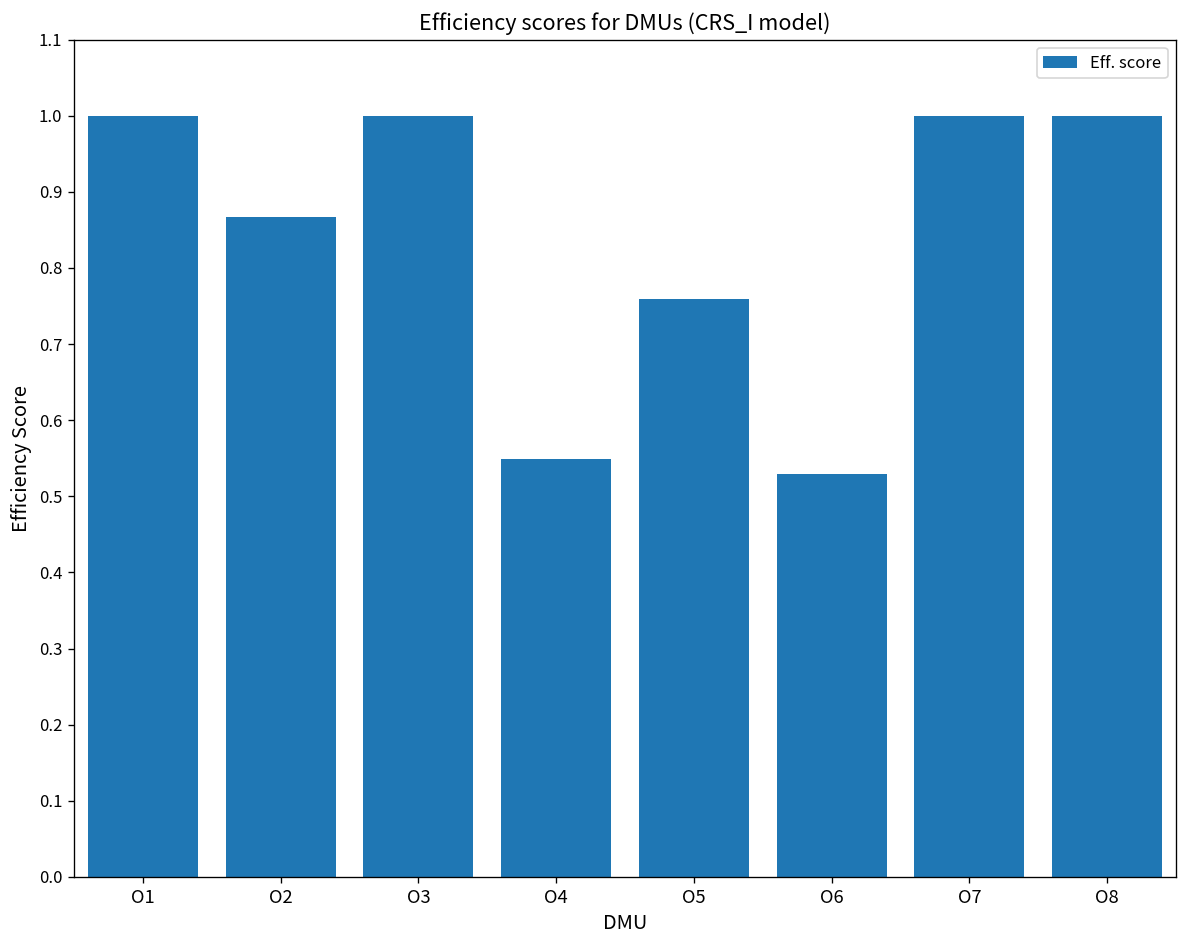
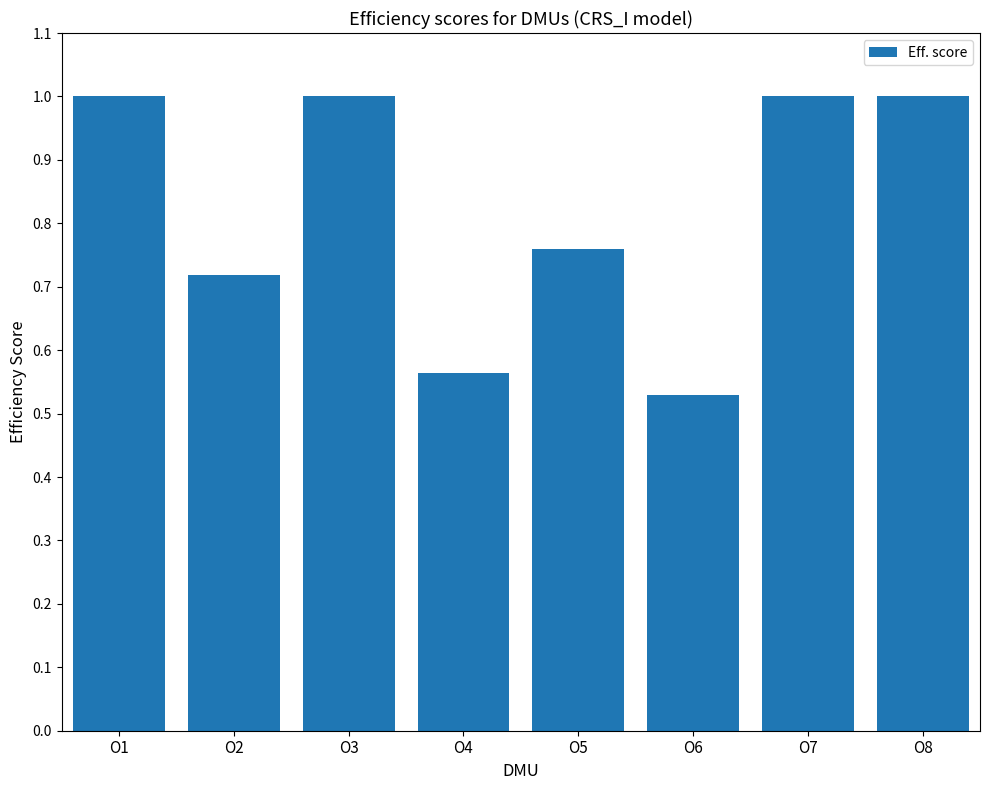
O2: 0.87 -> 0.72
O4: 0.55 -> 0.56
